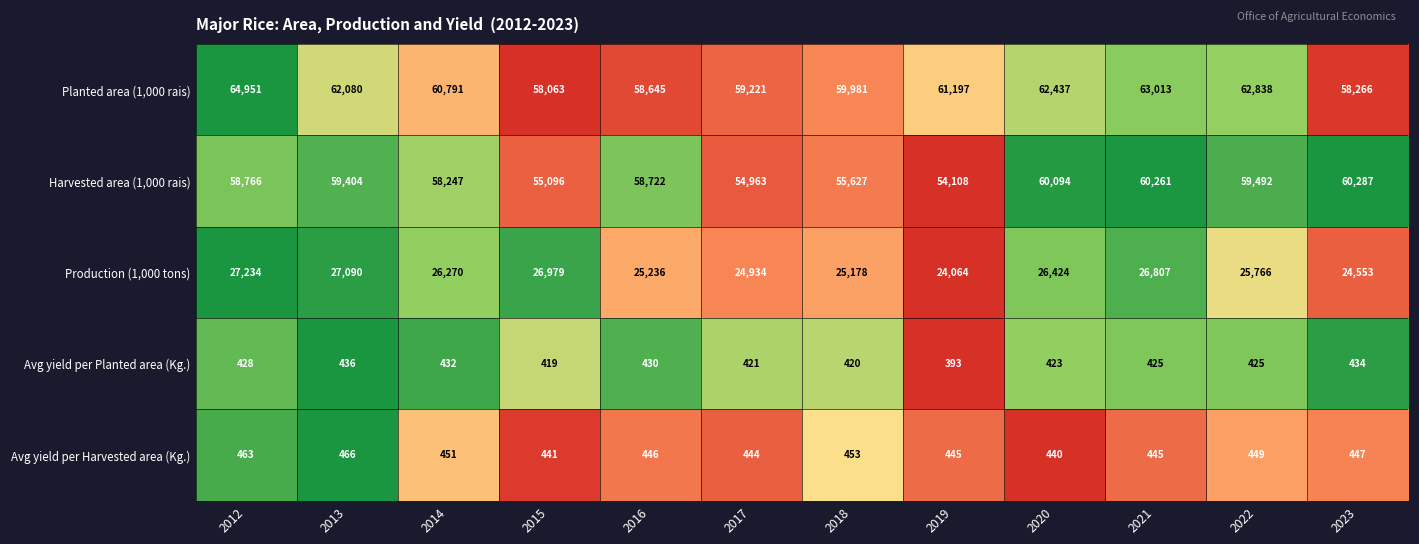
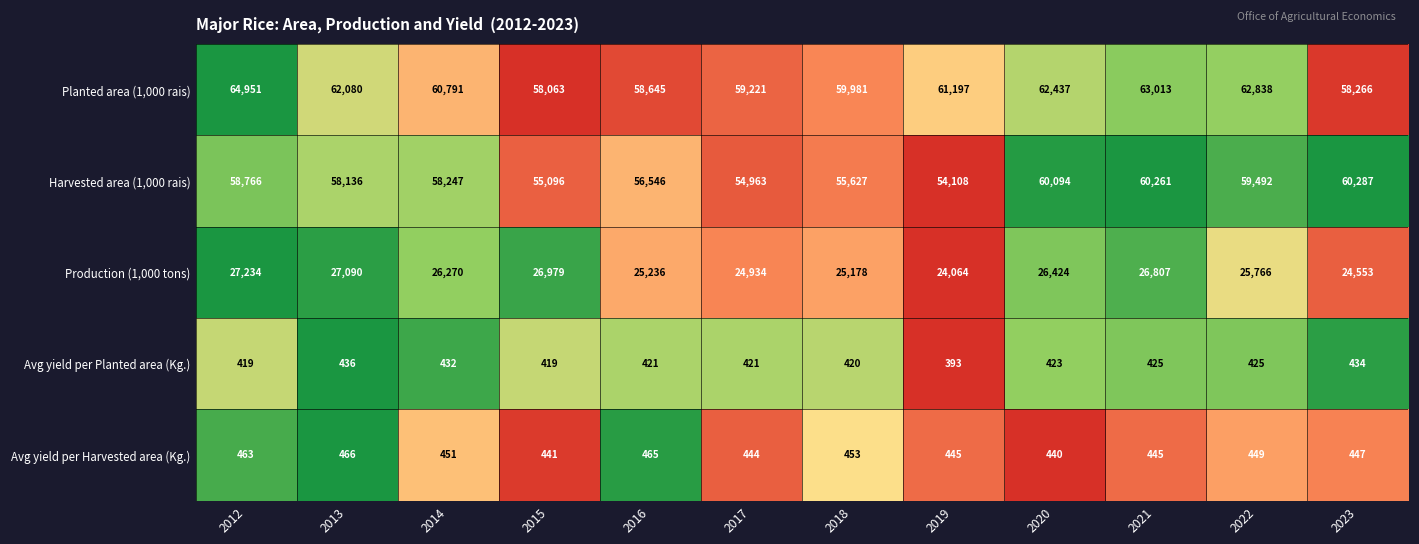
Harvested area (1,000 rais), 2013: 59,404 -> 58,136
Harvested area (1,000 rais), 2016: 58,722 -> 56,546
Avg yield per Planted area (Kg.), 2012: 428 -> 419
Avg yield per Planted area (Kg.), 2016: 430 -> 421
Avg yield per Harvested area (Kg.), 2016: 446 -> 465
